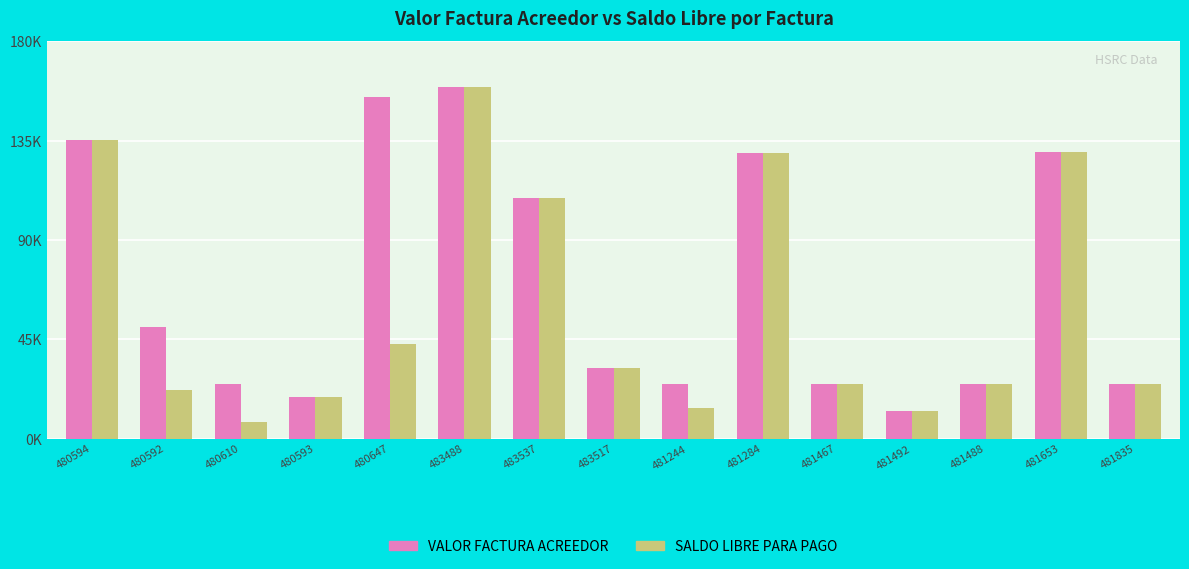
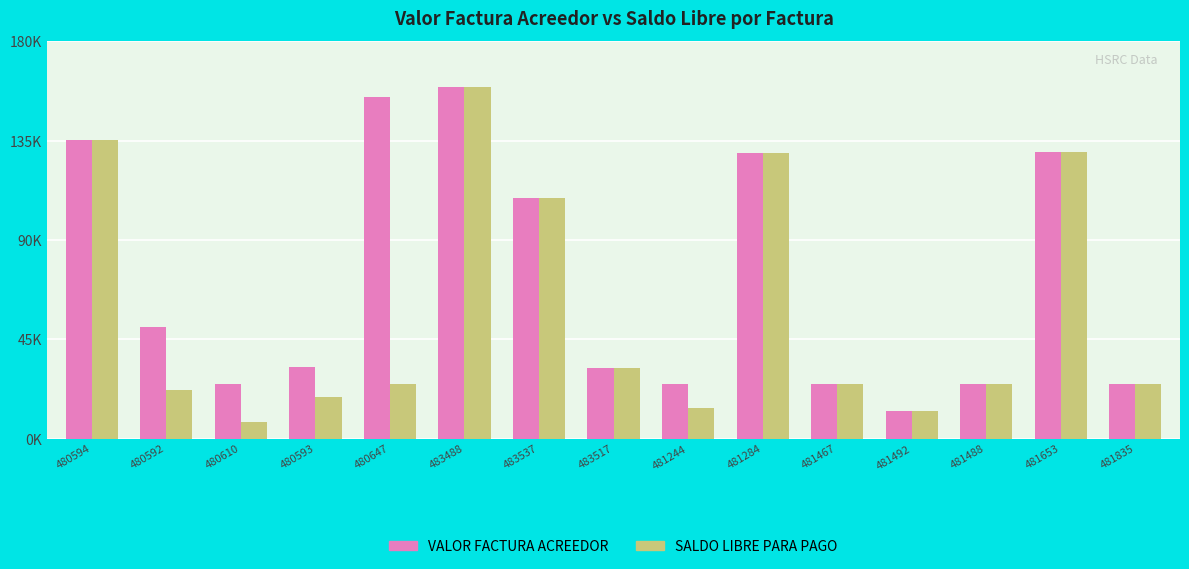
VALOR FACTURA ACREEDOR, 480593: 19000 -> 33000
SALDO LIBRE PARA PAGO, 480647: 43000 -> 25000
